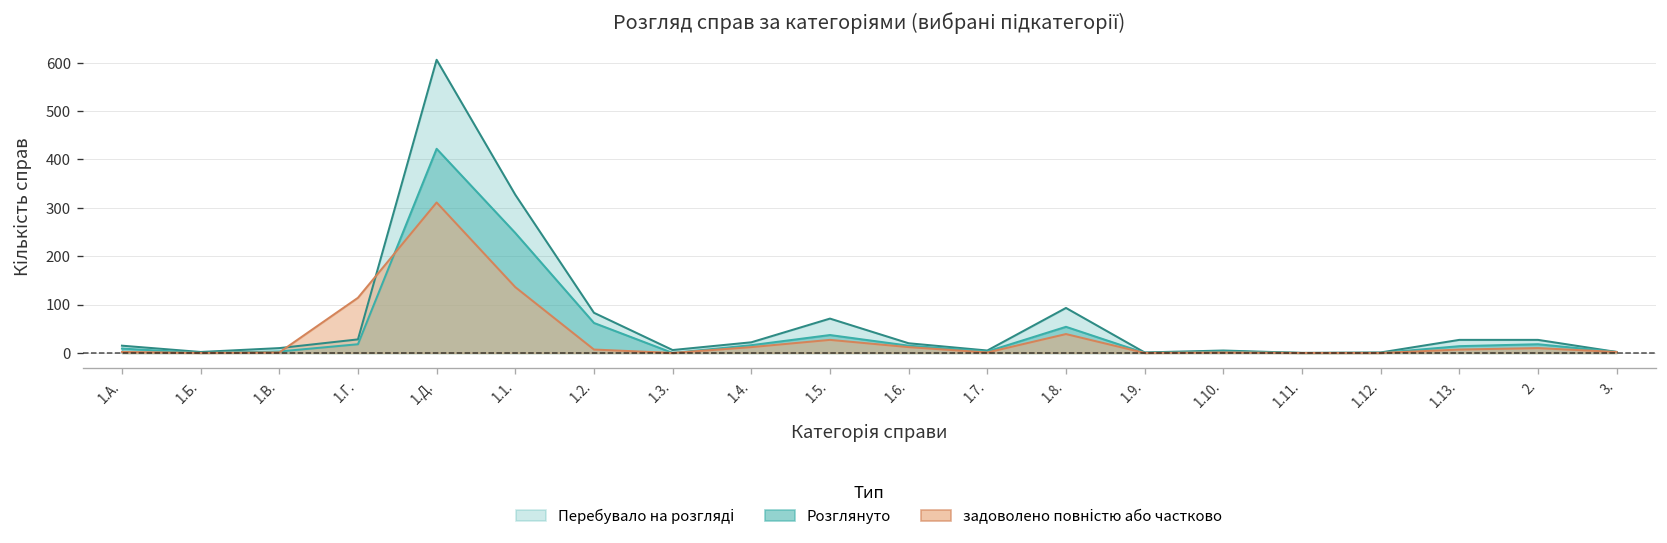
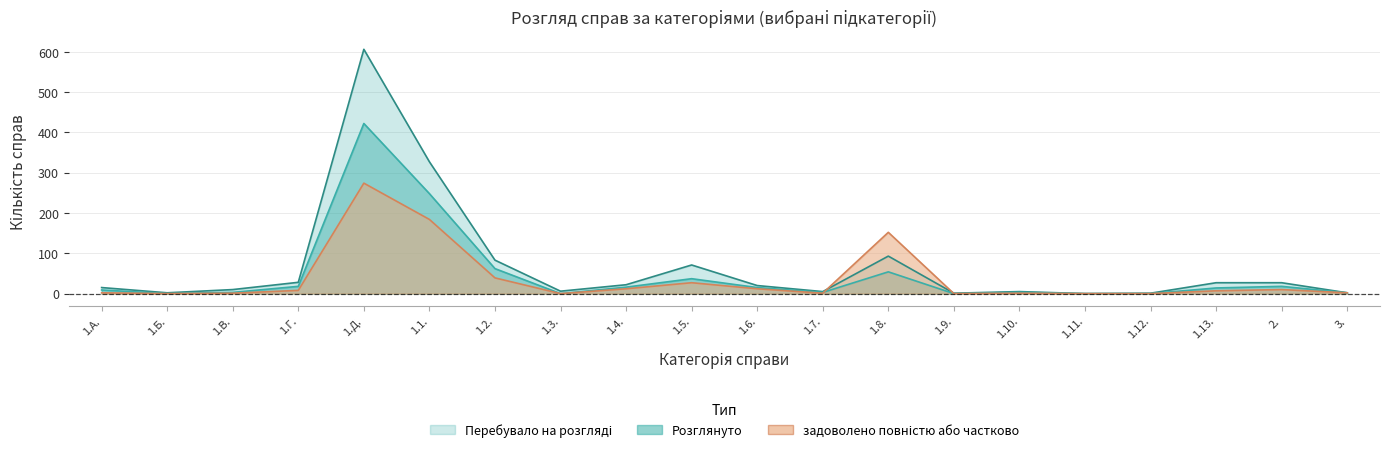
задоволено повністю або частково, 1.Г.: 110 -> 10
задоволено повністю або частково, 1.Д.: 310 -> 270
задоволено повністю або частково, 1.1.: 140 -> 180
задоволено повністю або частково, 1.2.: 10 -> 40
задоволено повністю або частково, 1.8.: 40 -> 150
